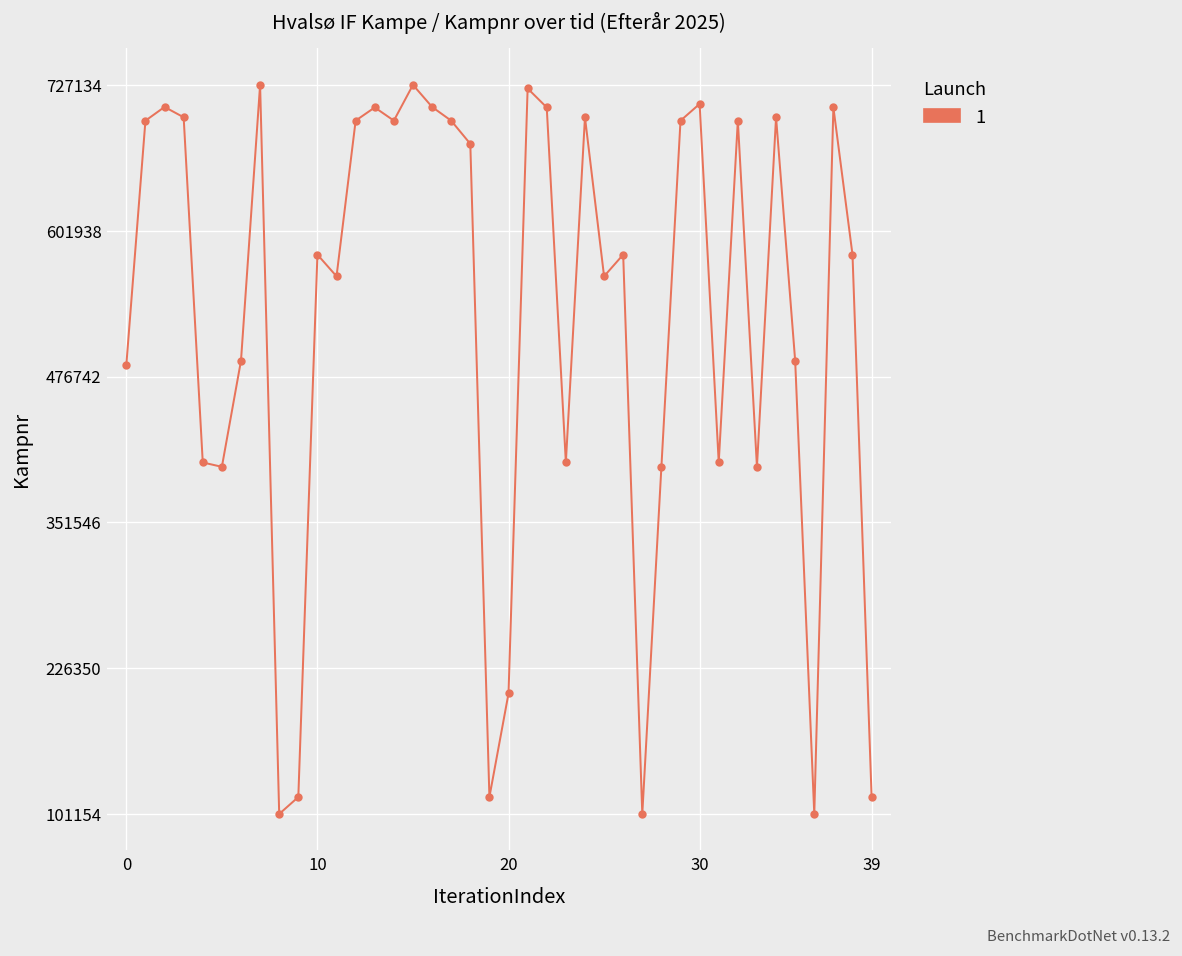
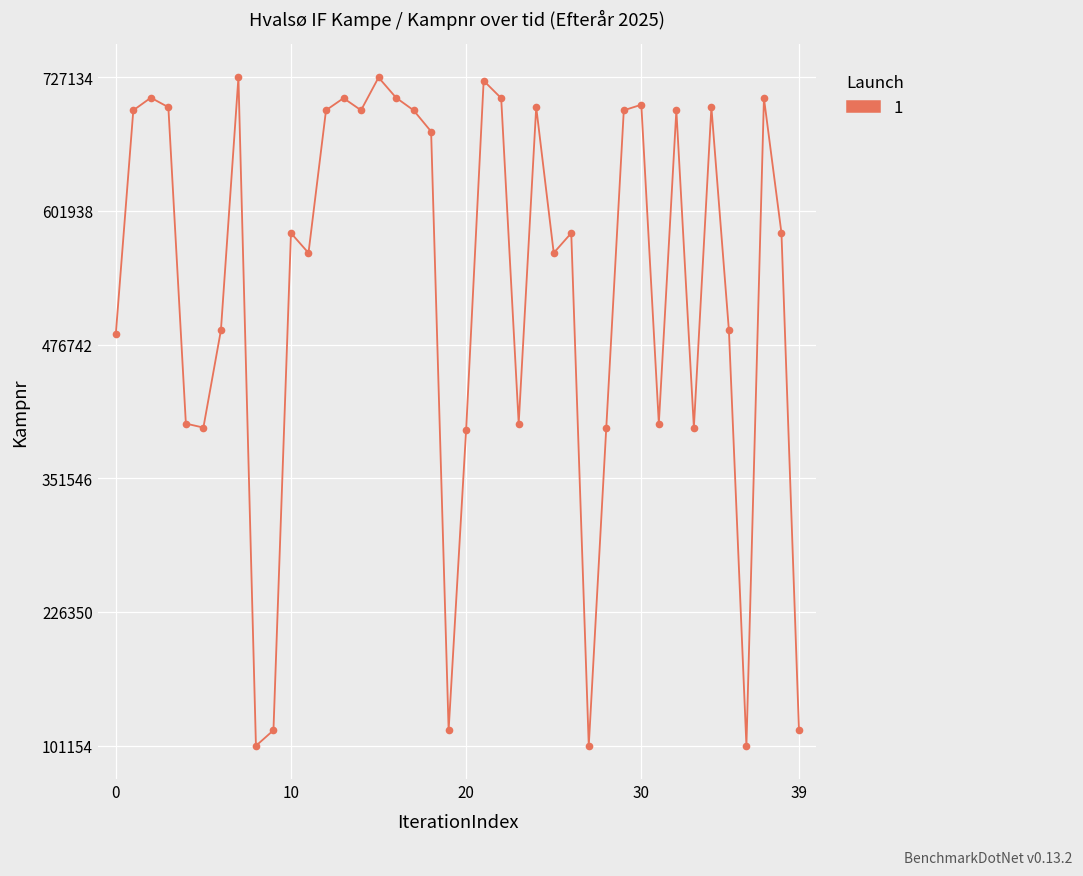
20: 200000 -> 400000
30: 710000 -> 700000
